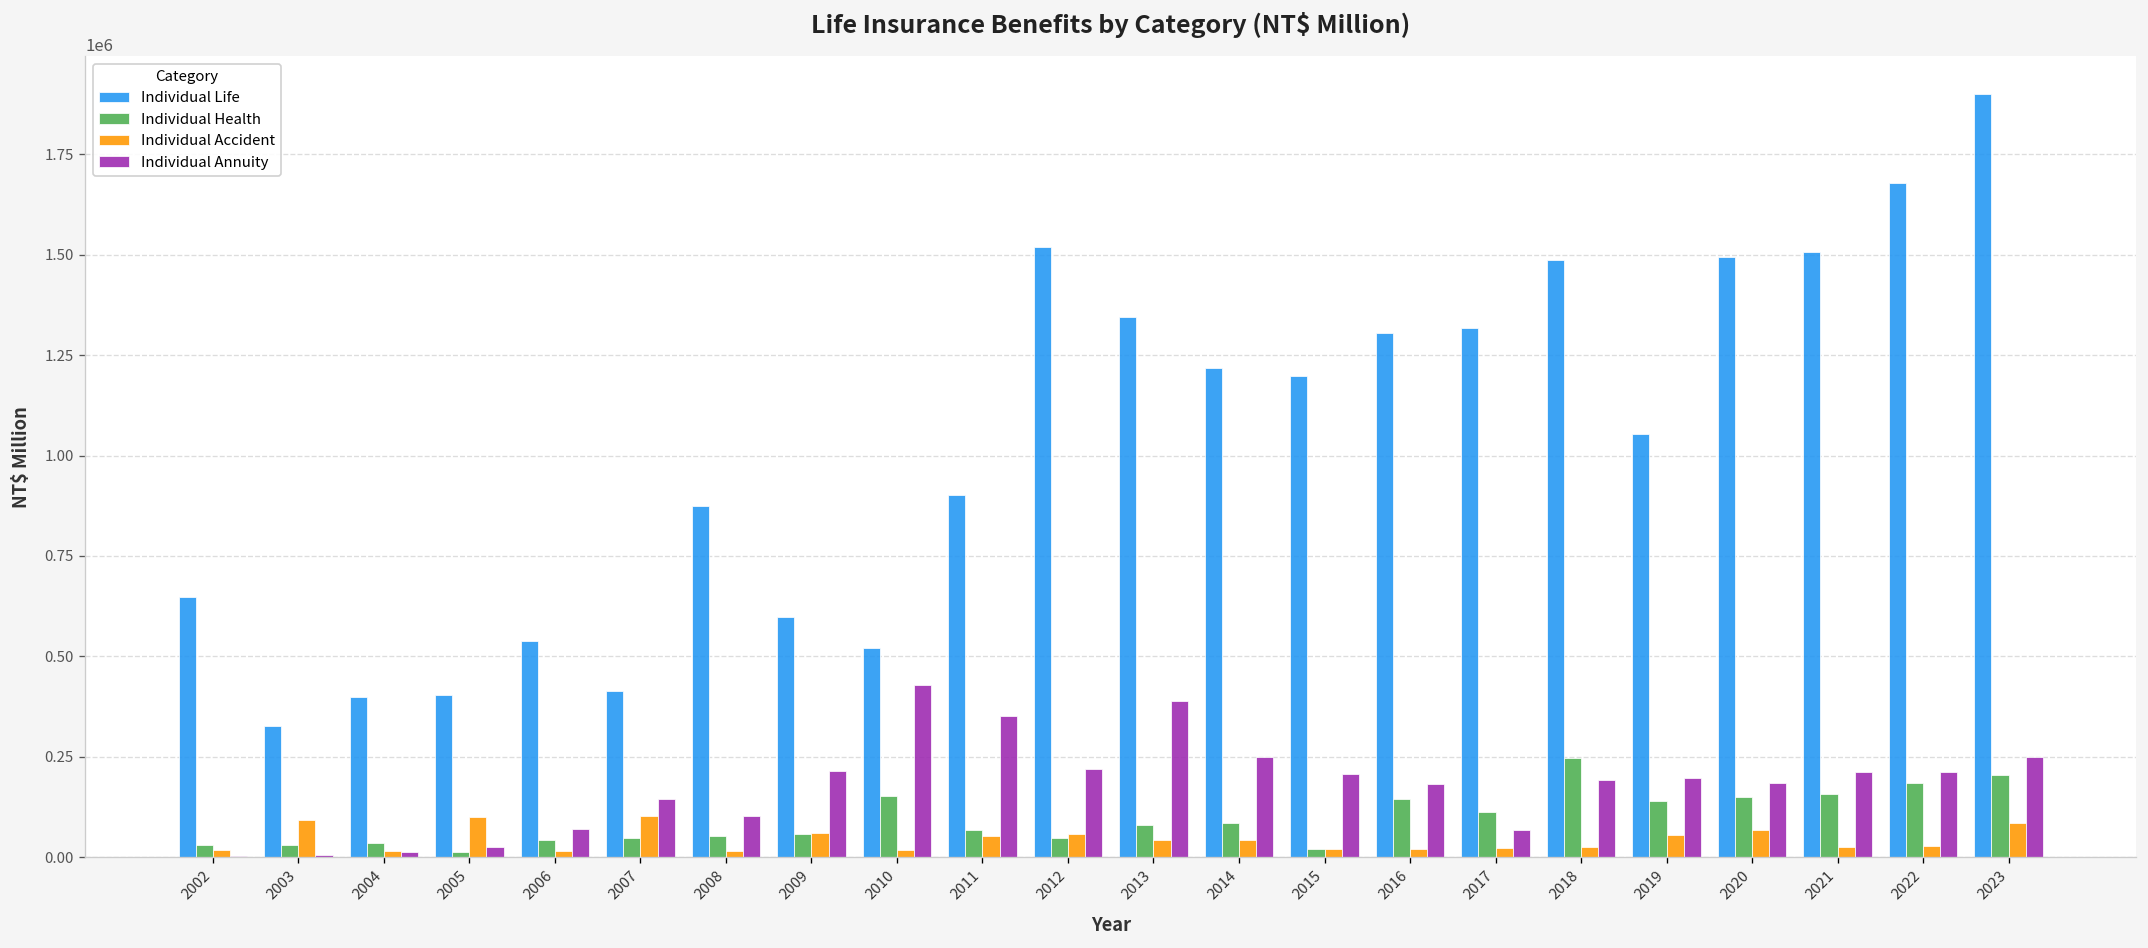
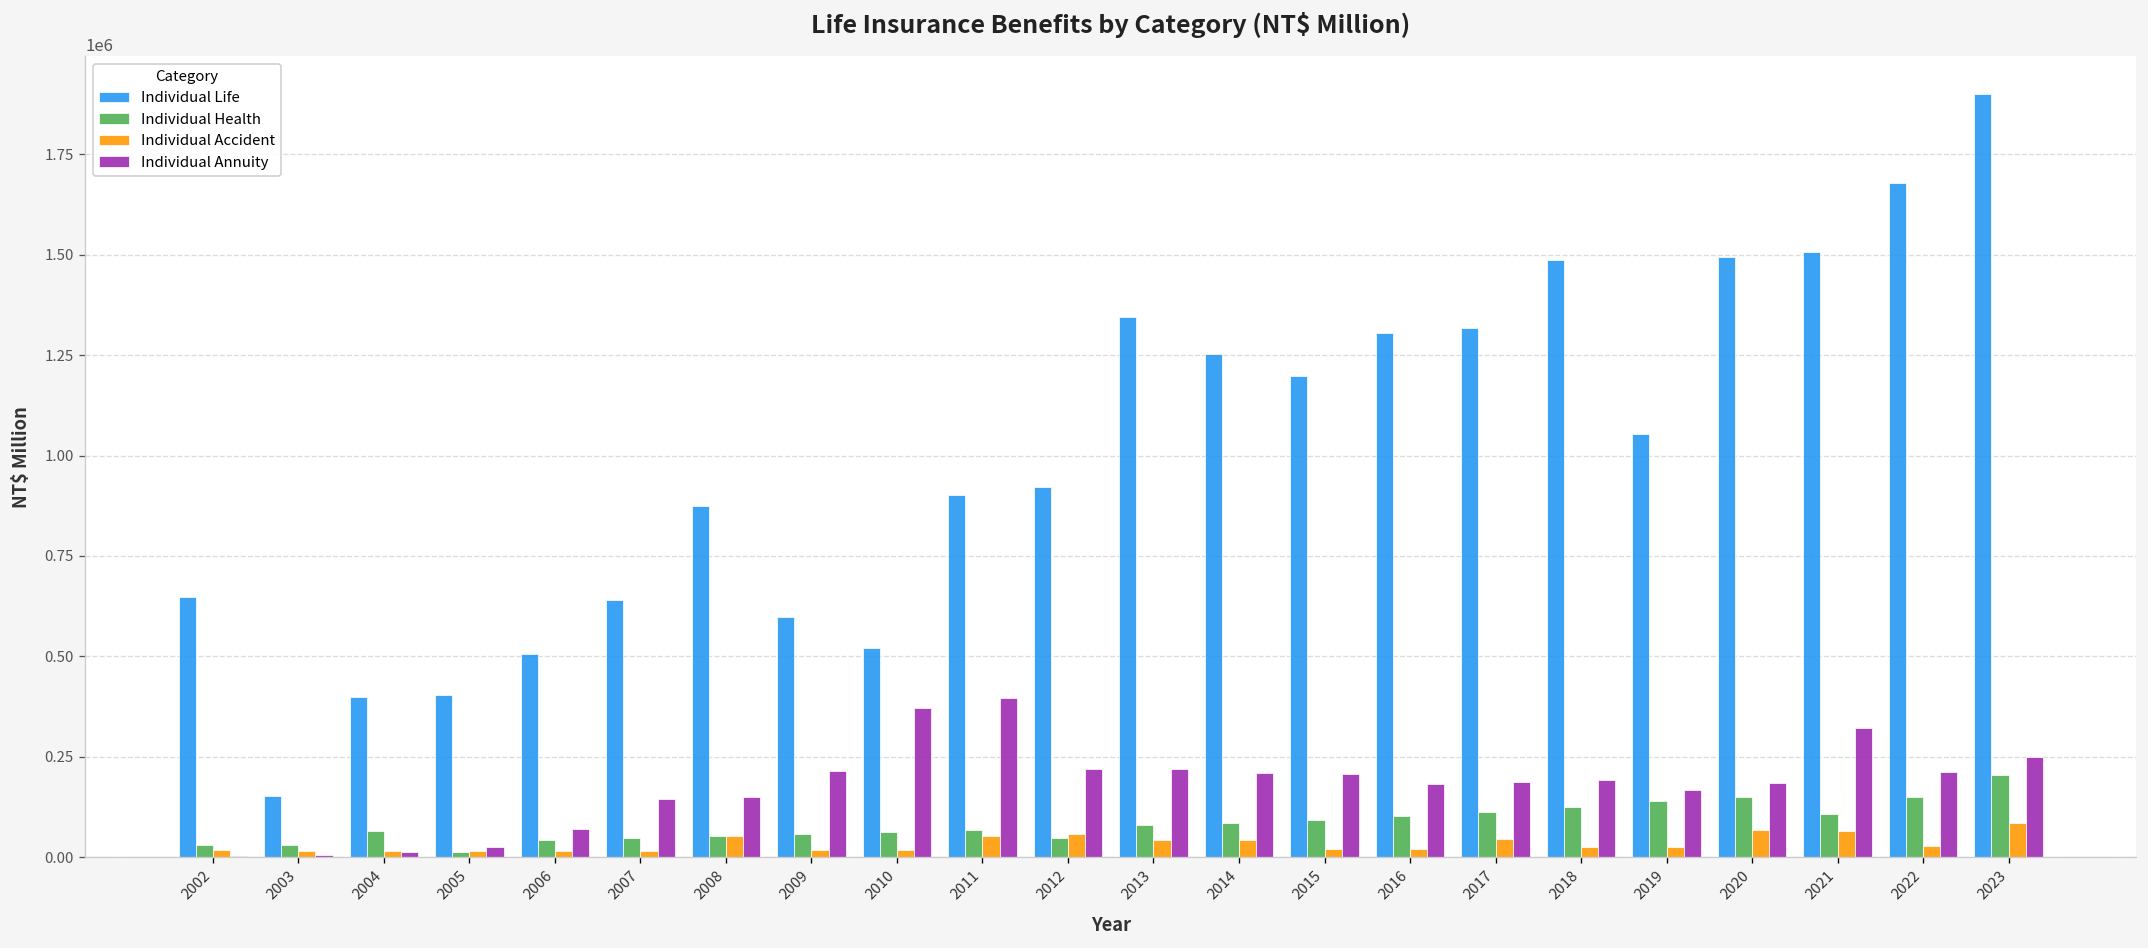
Individual Life, 2003: 330000 -> 150000
Individual Accident, 2003: 90000 -> 20000
Individual Health, 2004: 40000 -> 70000
Individual Accident, 2005: 100000 -> 20000
Individual Life, 2006: 540000 -> 510000
Individual Life, 2007: 410000 -> 640000
Individual Accident, 2007: 100000 -> 20000
Individual Accident, 2008: 20000 -> 50000
Individual Annuity, 2008: 100000 -> 150000
Individual Accident, 2009: 60000 -> 20000
Individual Health, 2010: 150000 -> 60000
Individual Annuity, 2010: 430000 -> 370000
Individual Annuity, 2011: 350000 -> 400000
Individual Life, 2012: 1520000 -> 920000
Individual Annuity, 2013: 390000 -> 220000
Individual Life, 2014: 1220000 -> 1250000
Individual Annuity, 2014: 250000 -> 210000
Individual Health, 2015: 20000 -> 90000
Individual Health, 2016: 150000 -> 100000
Individual Accident, 2017: 20000 -> 50000
Individual Annuity, 2017: 70000 -> 190000
Individual Health, 2018: 250000 -> 130000
Individual Accident, 2019: 50000 -> 30000
Individual Annuity, 2019: 200000 -> 170000
Individual Health, 2021: 160000 -> 110000
Individual Accident, 2021: 30000 -> 70000
Individual Annuity, 2021: 210000 -> 320000
Individual Health, 2022: 180000 -> 150000
